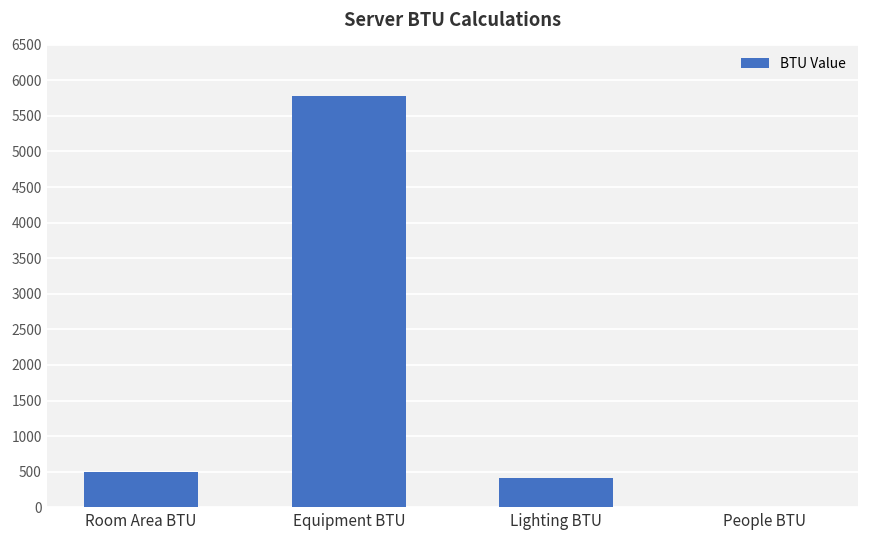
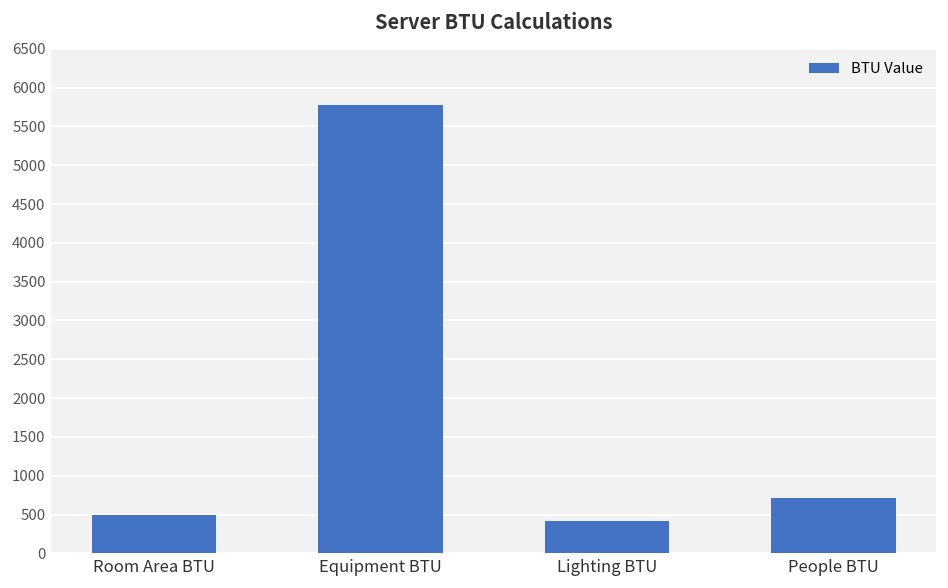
People BTU: 0 -> 700
